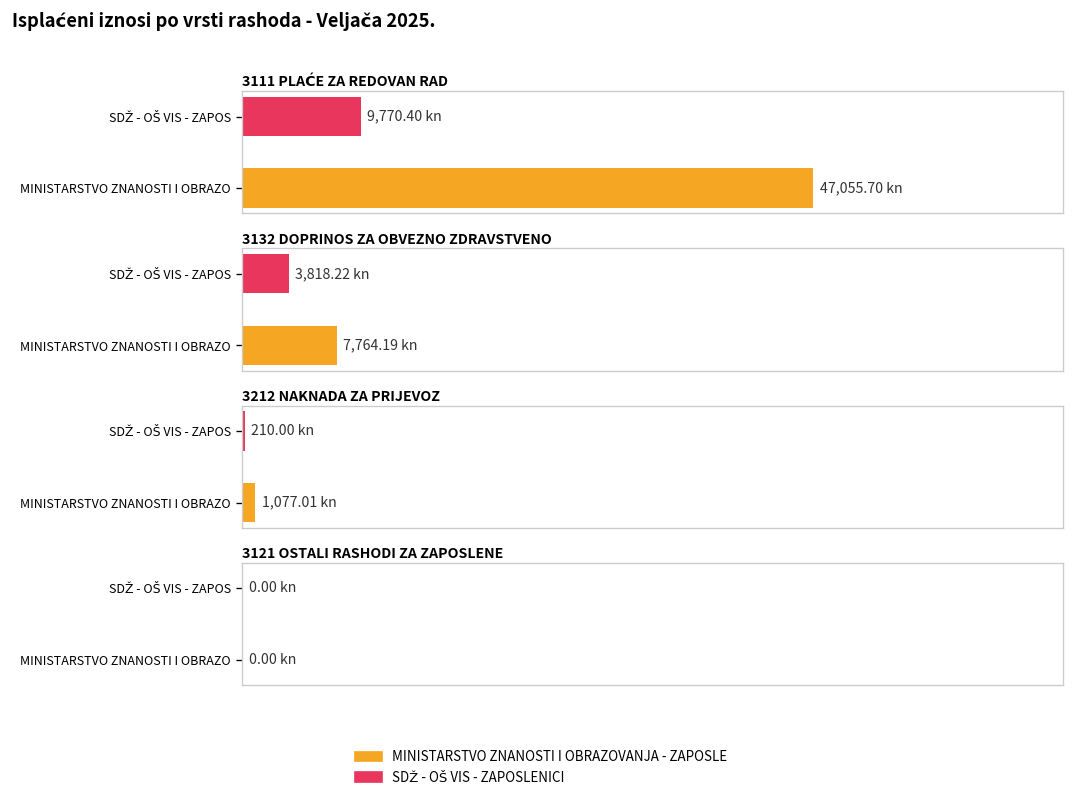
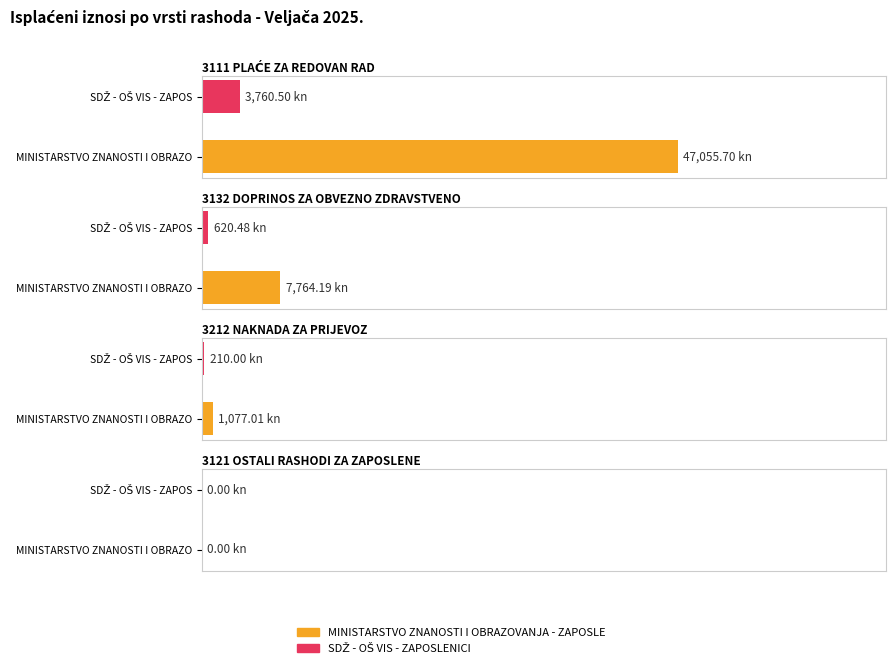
3111 PLAĆE ZA REDOVAN RAD, SDŽ - OŠ VIS - ZAPOS: 9,770.40 -> 3,760.50
3132 DOPRINOS ZA OBVEZNO ZDRAVSTVENO, SDŽ - OŠ VIS - ZAPOS: 3,818.22 -> 620.48
